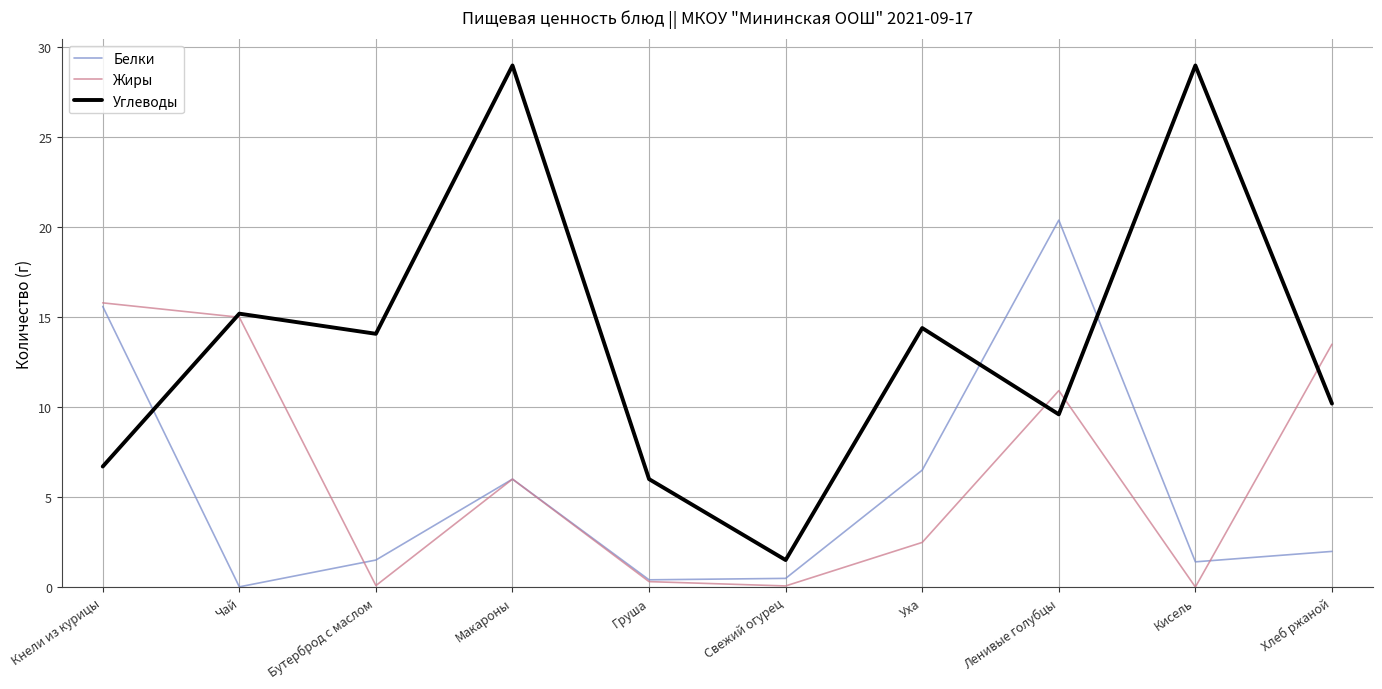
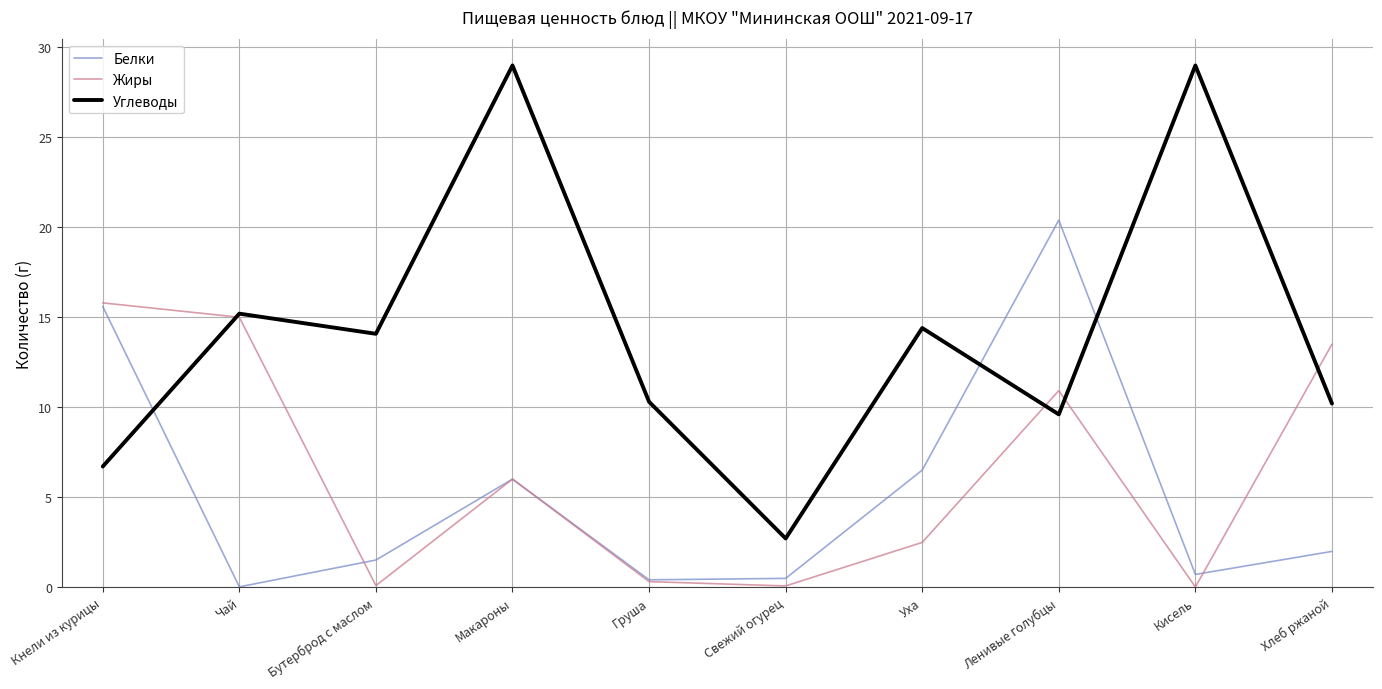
Углеводы, Груша: 6.0 -> 10.3
Углеводы, Свежий огурец: 1.5 -> 2.7
Белки, Кисель: 1.4 -> 0.7
